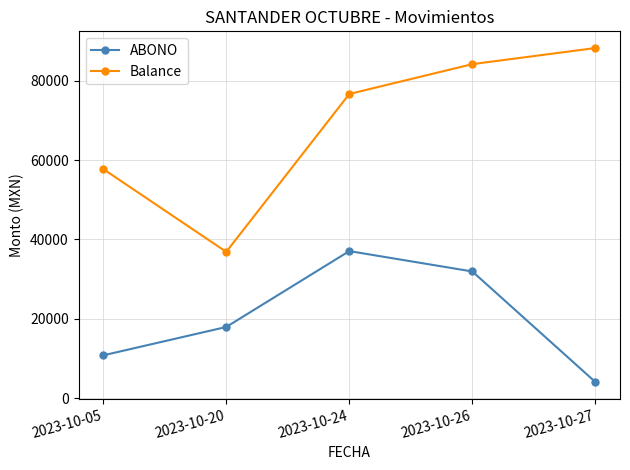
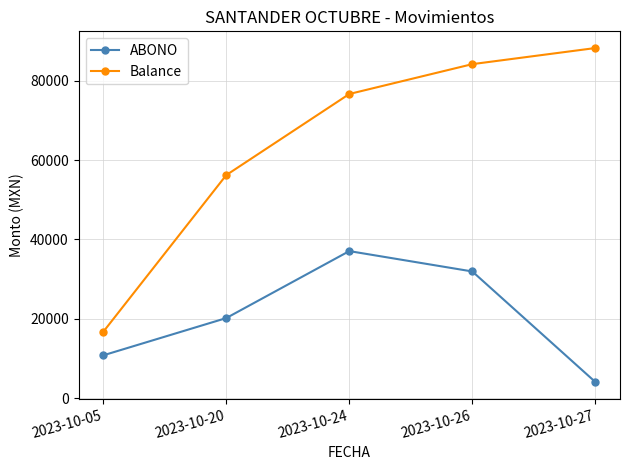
Balance, 2023-10-05: 58000 -> 17000
ABONO, 2023-10-20: 18000 -> 20000
Balance, 2023-10-20: 37000 -> 56000
